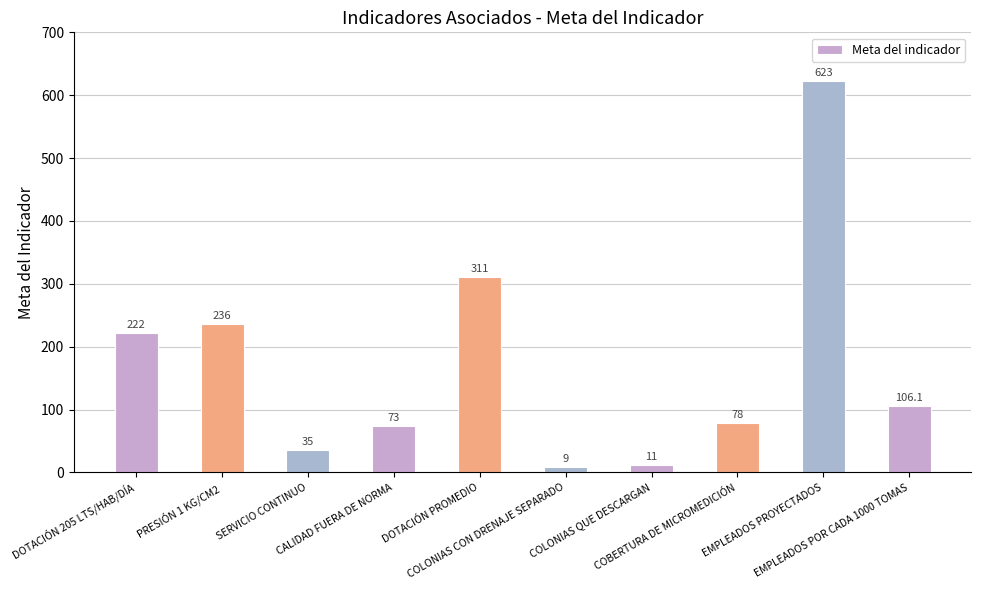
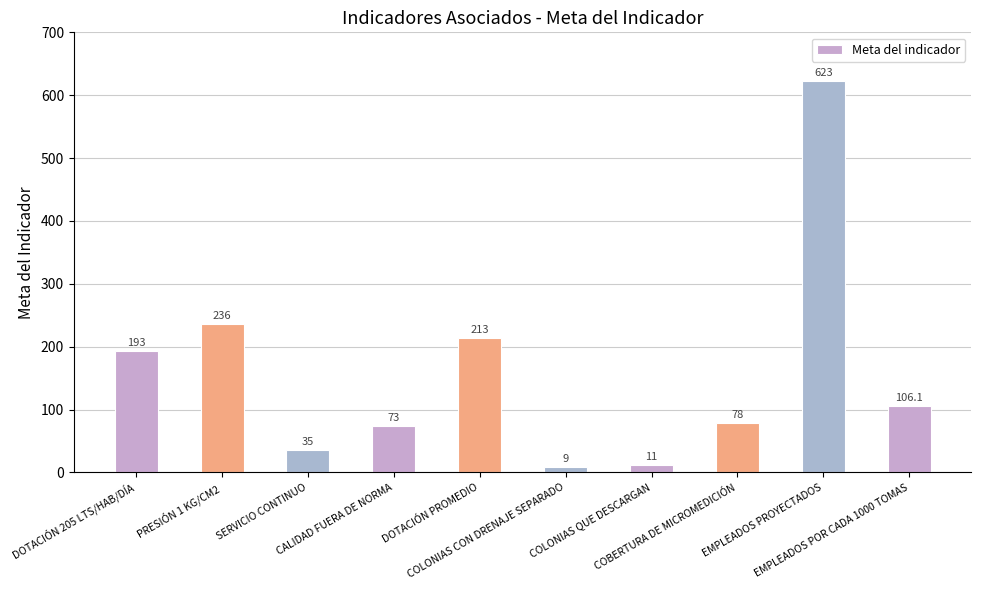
DOTACIÓN 205 LTS/HAB/DÍA: 222 -> 193
DOTACIÓN PROMEDIO: 311 -> 213
